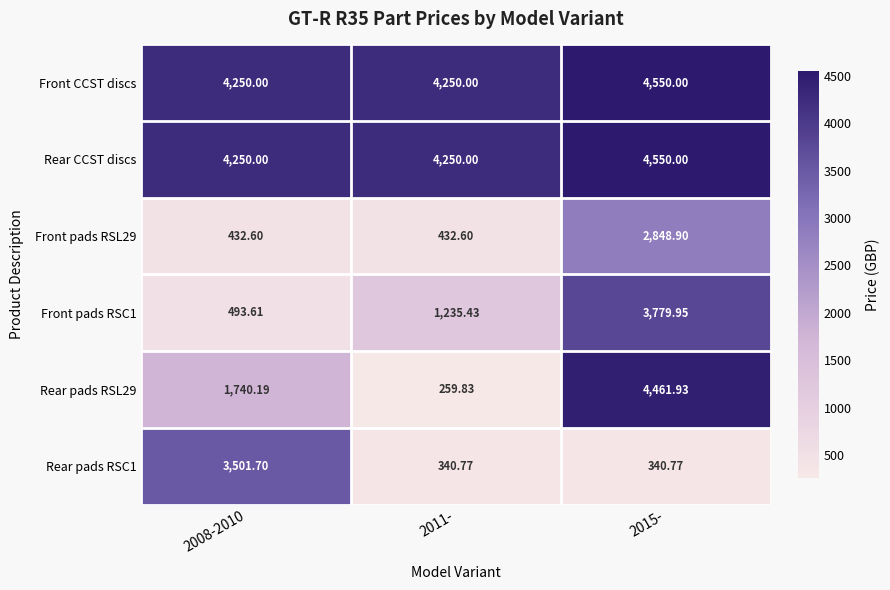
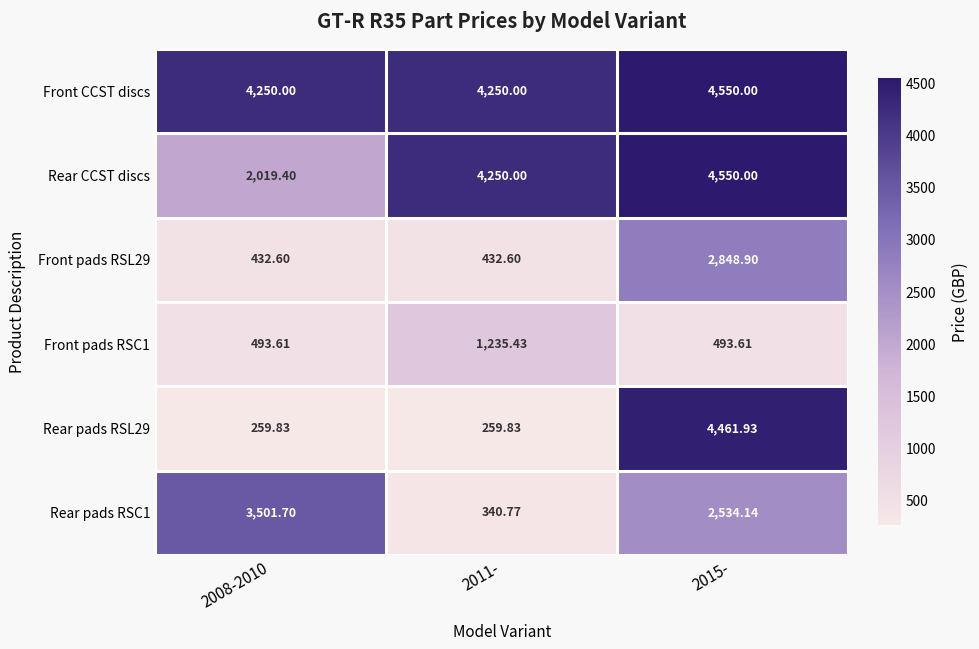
Rear CCST discs, 2008-2010: 4,250.00 -> 2,019.40
Front pads RSC1, 2015-: 3,779.95 -> 493.61
Rear pads RSL29, 2008-2010: 1,740.19 -> 259.83
Rear pads RSC1, 2015-: 340.77 -> 2,534.14
